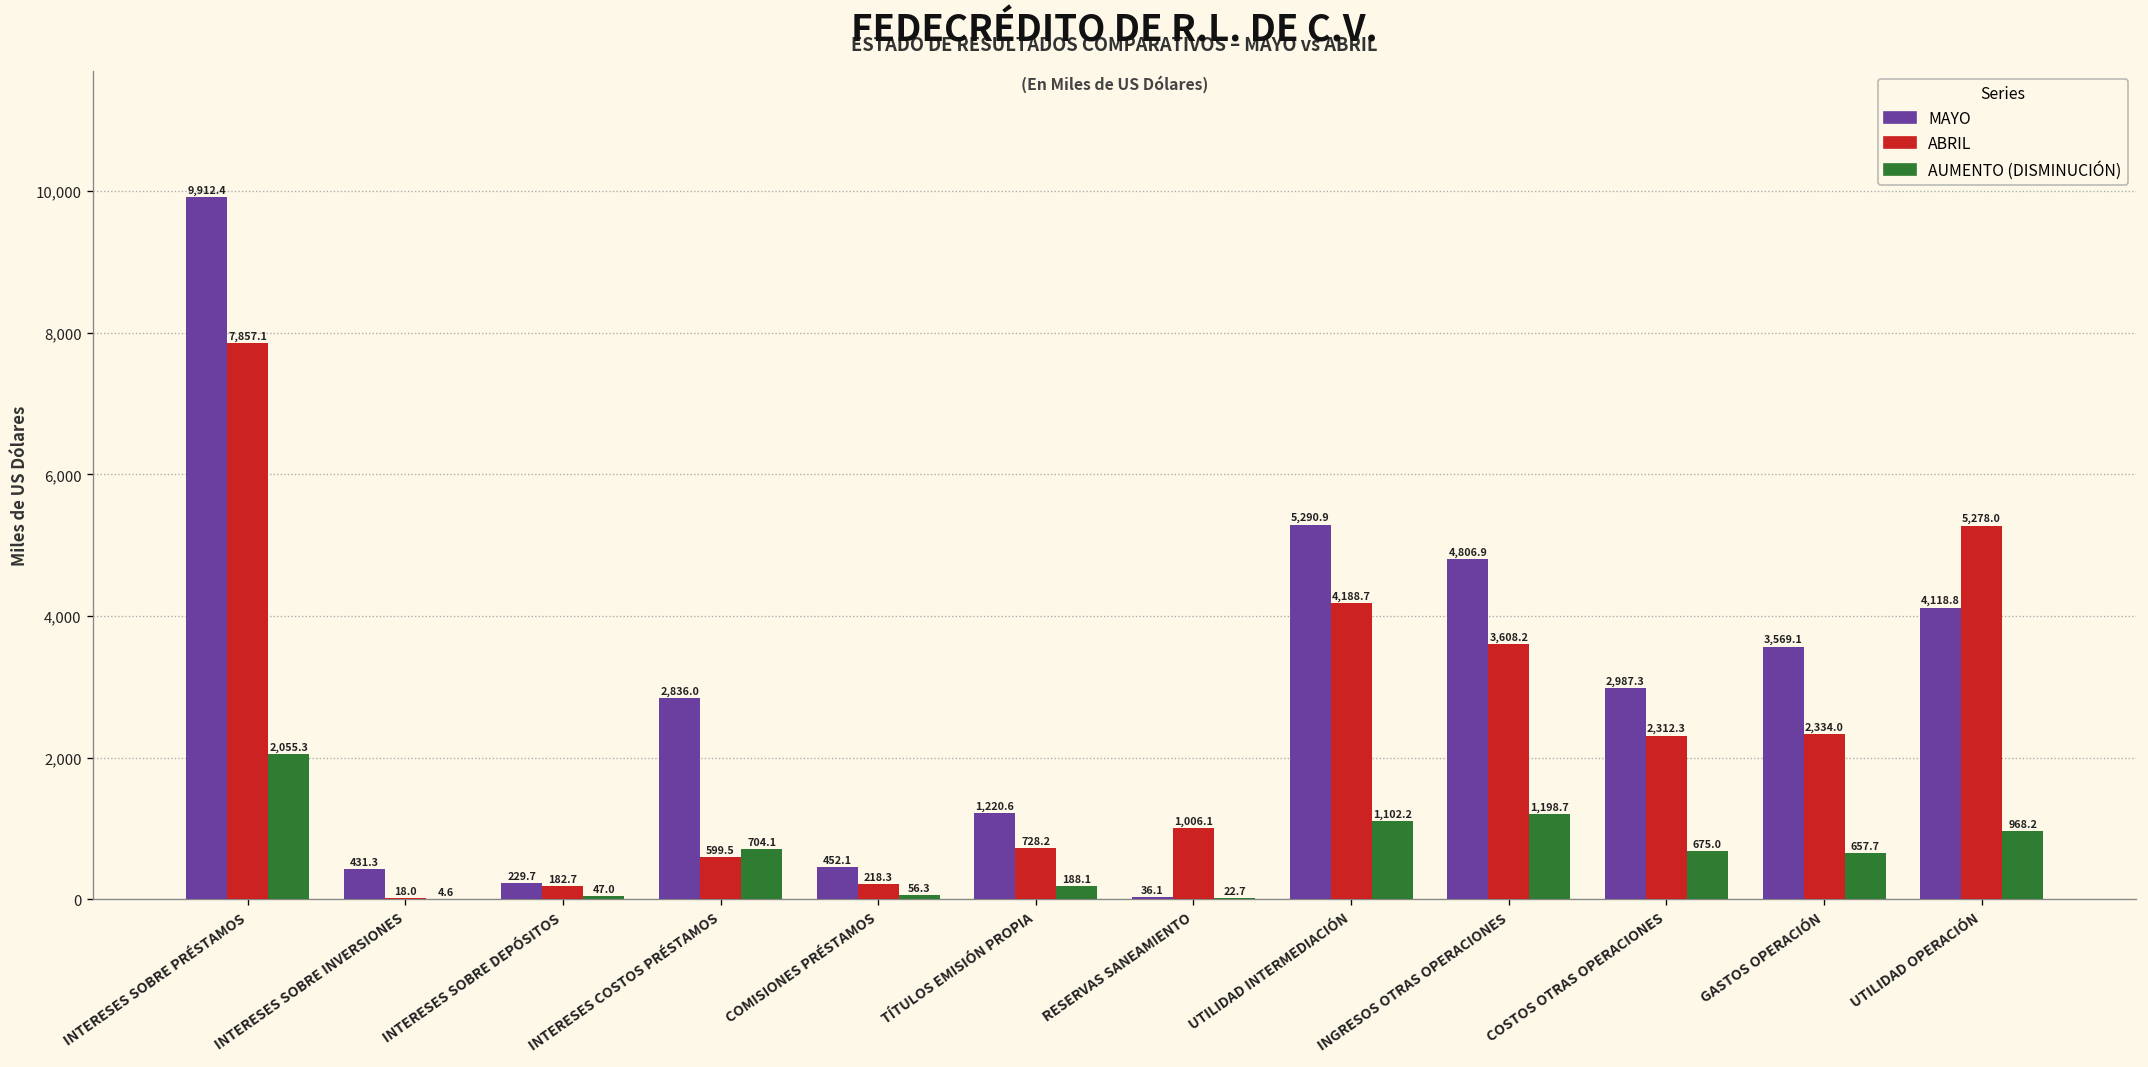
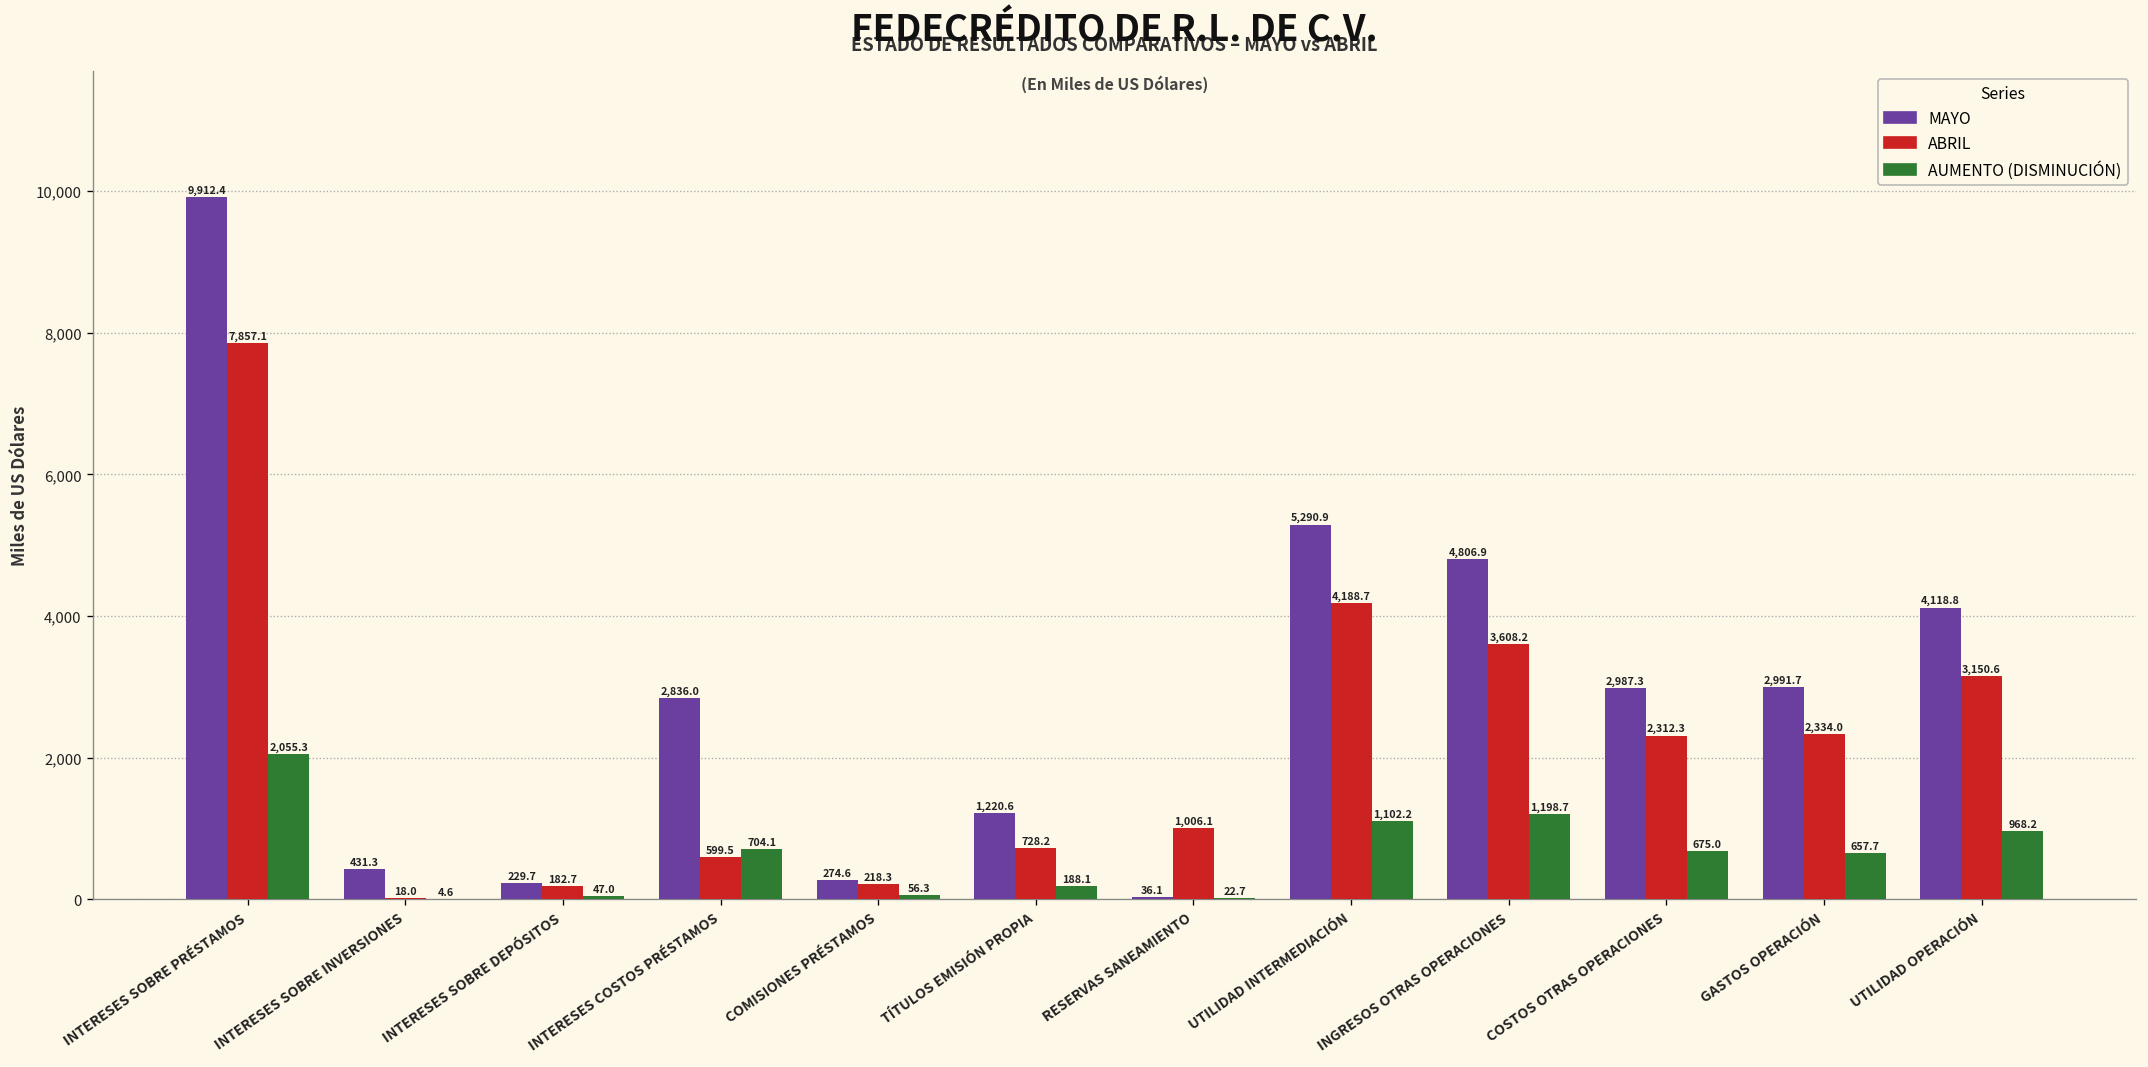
MAYO, COMISIONES PRÉSTAMOS: 452.1 -> 274.6
MAYO, GASTOS OPERACIÓN: 3,569.1 -> 2,991.7
ABRIL, UTILIDAD OPERACIÓN: 5,278.0 -> 3,150.6
